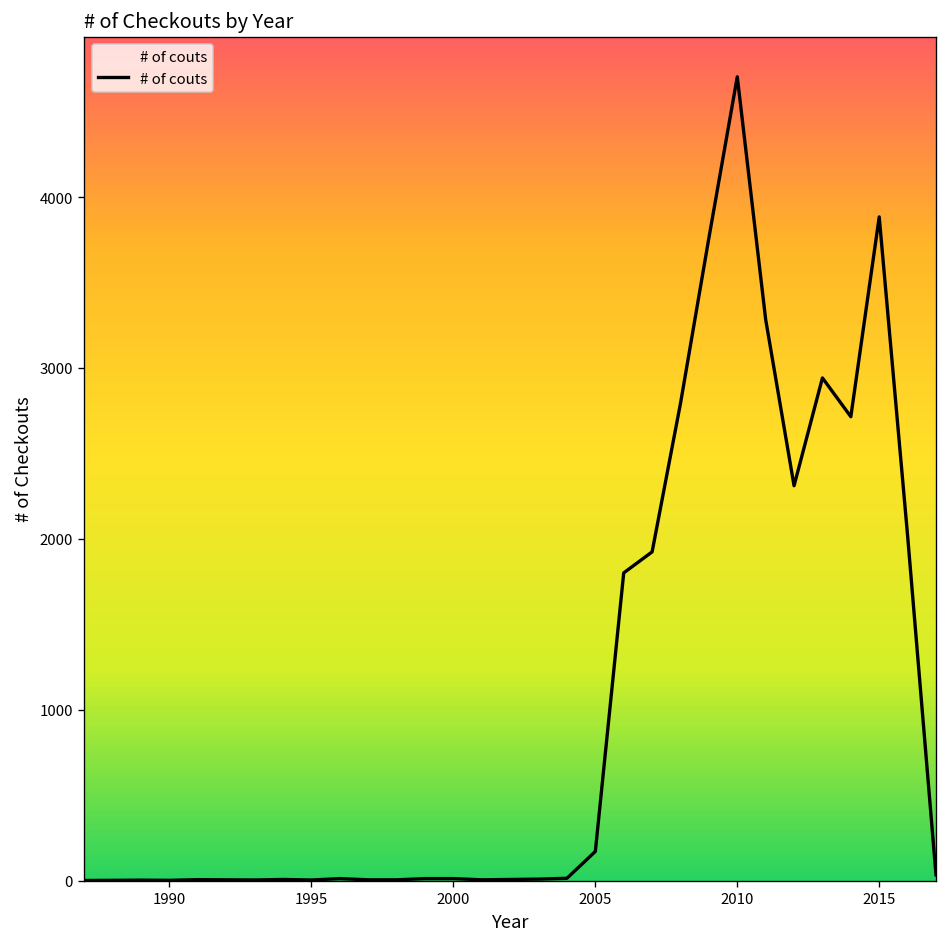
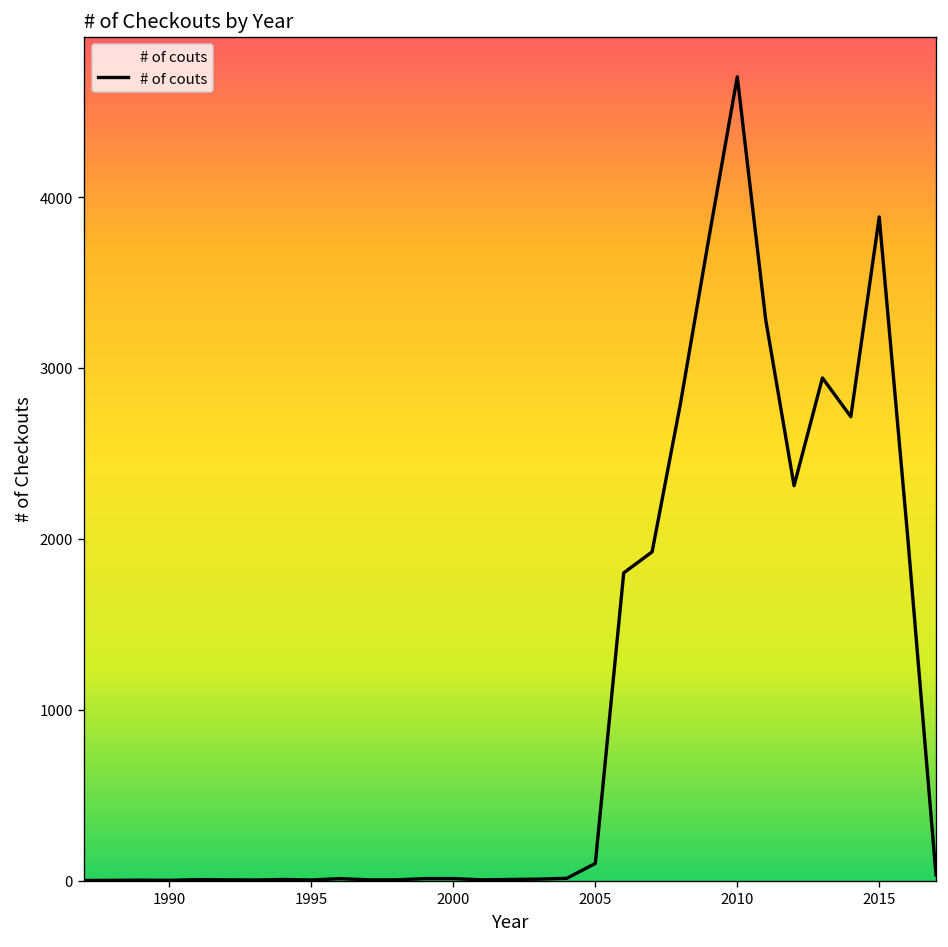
2005: 170 -> 100
